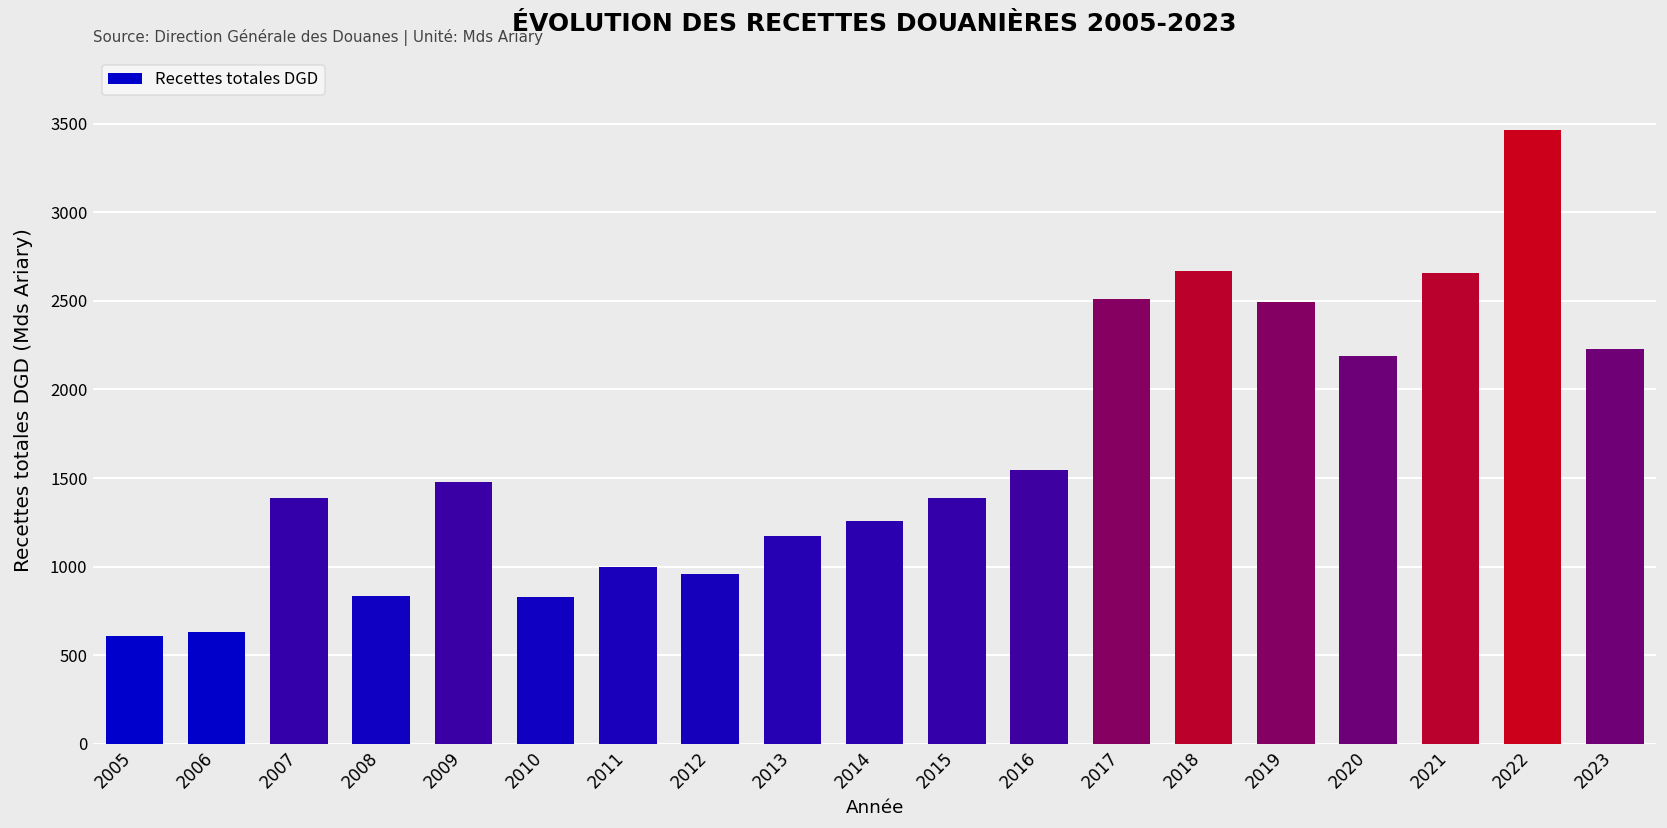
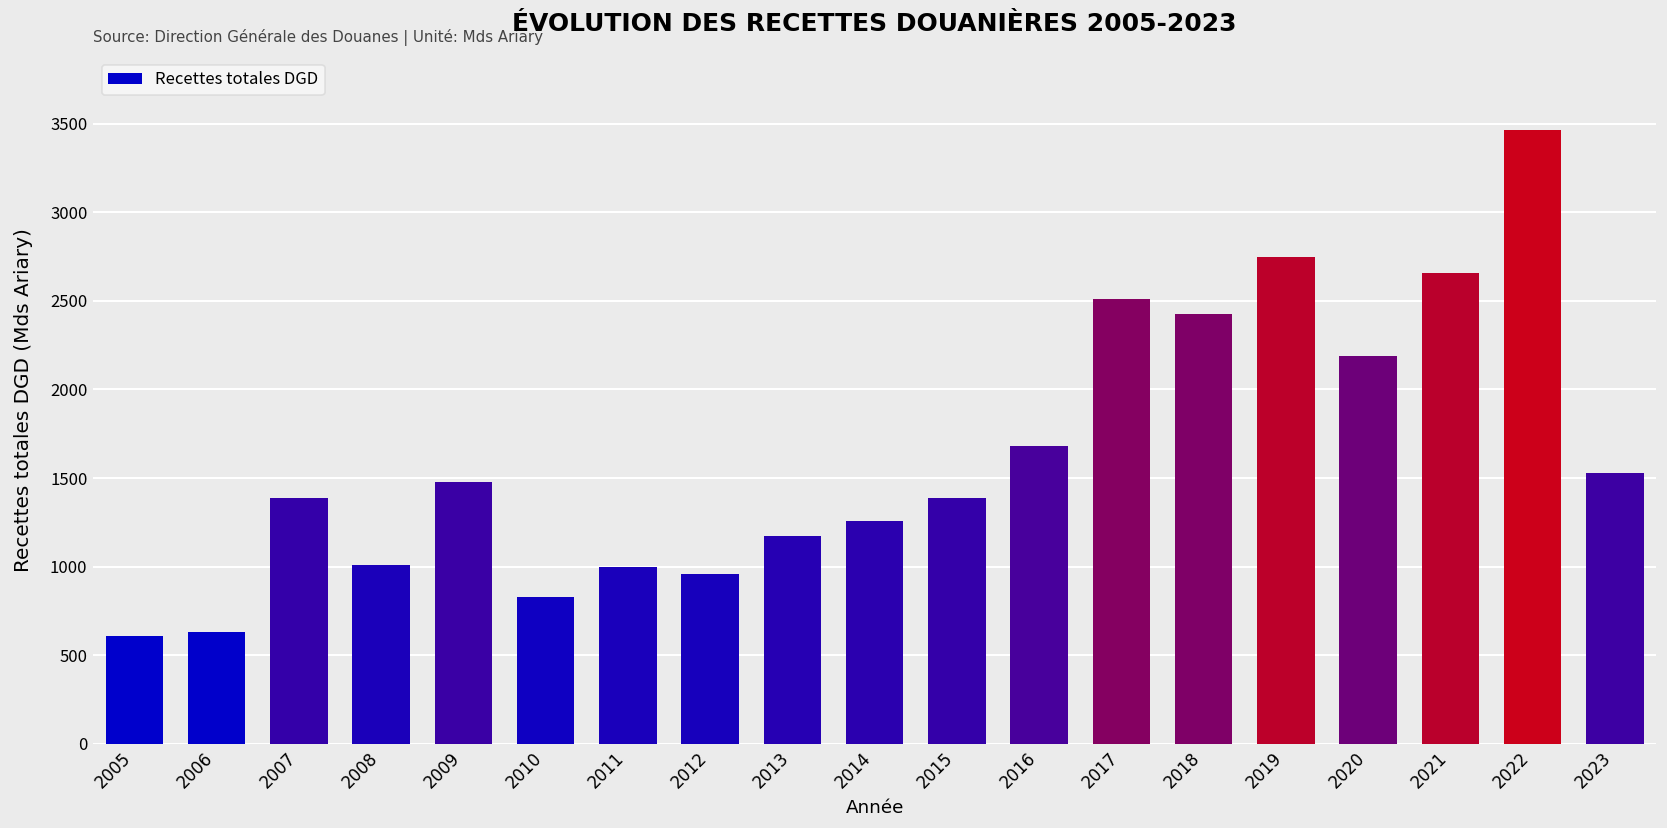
2008: 830 -> 1010
2016: 1540 -> 1680
2018: 2670 -> 2430
2019: 2490 -> 2750
2023: 2230 -> 1530
